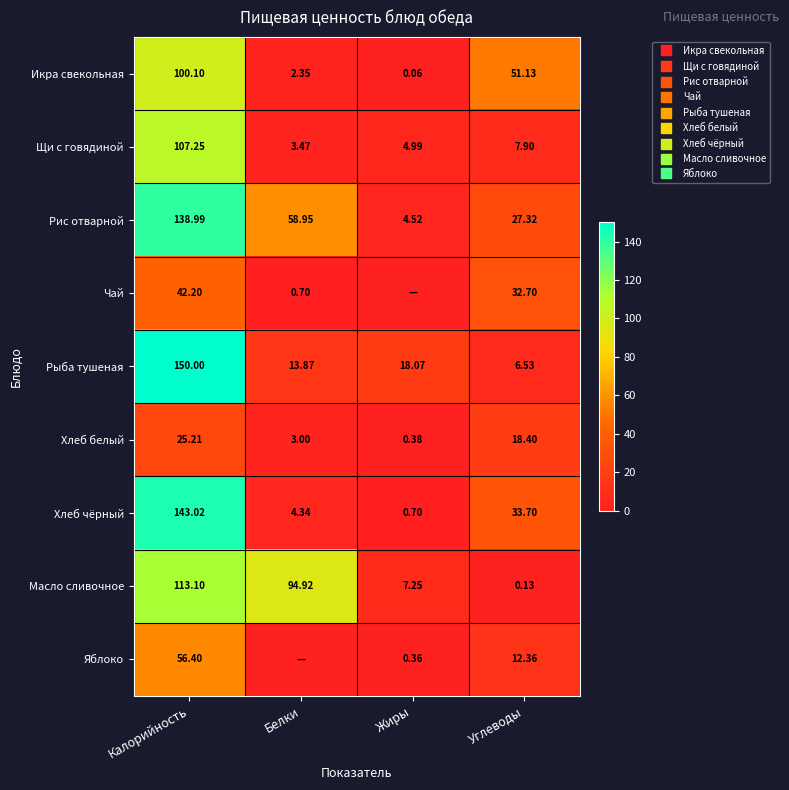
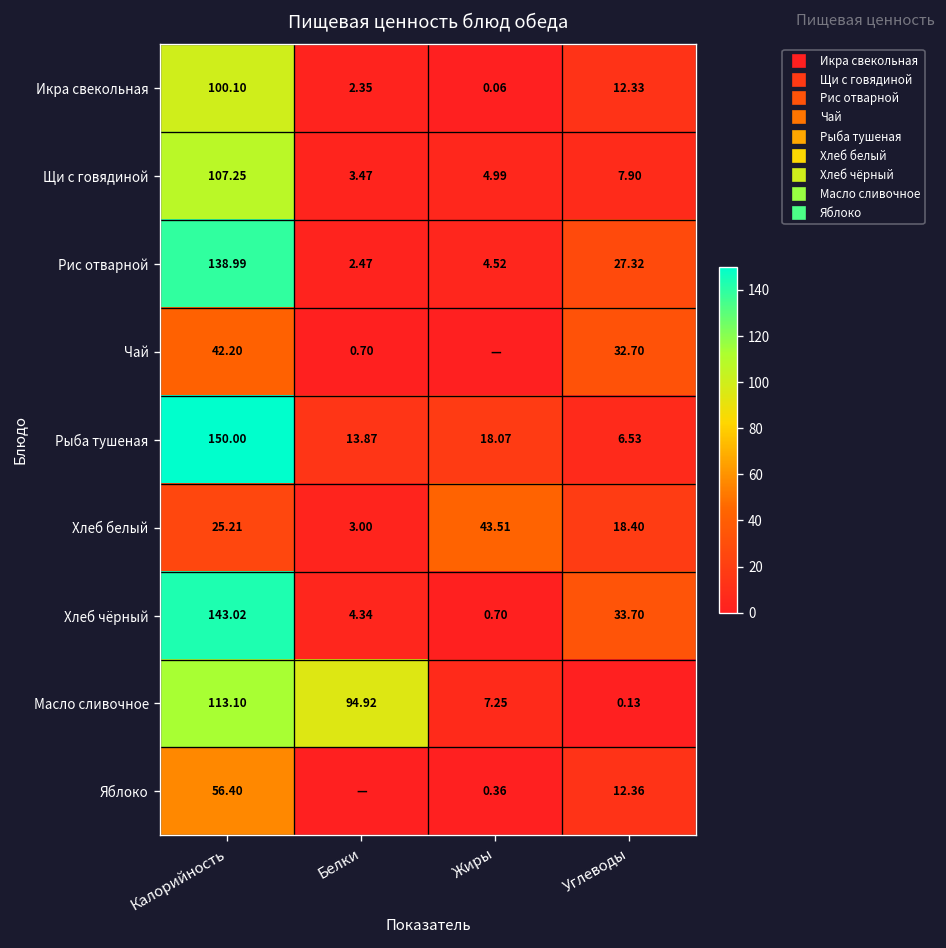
Икра свекольная, Углеводы: 51.13 -> 12.33
Рис отварной, Белки: 58.95 -> 2.47
Хлеб белый, Жиры: 0.38 -> 43.51
